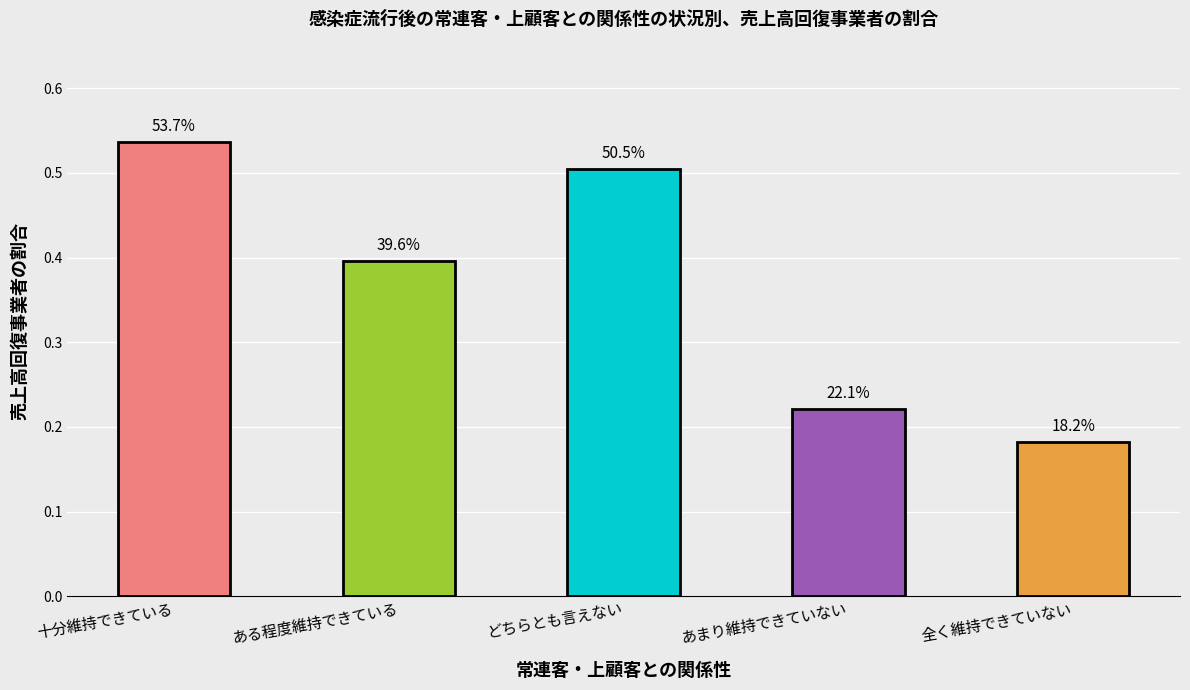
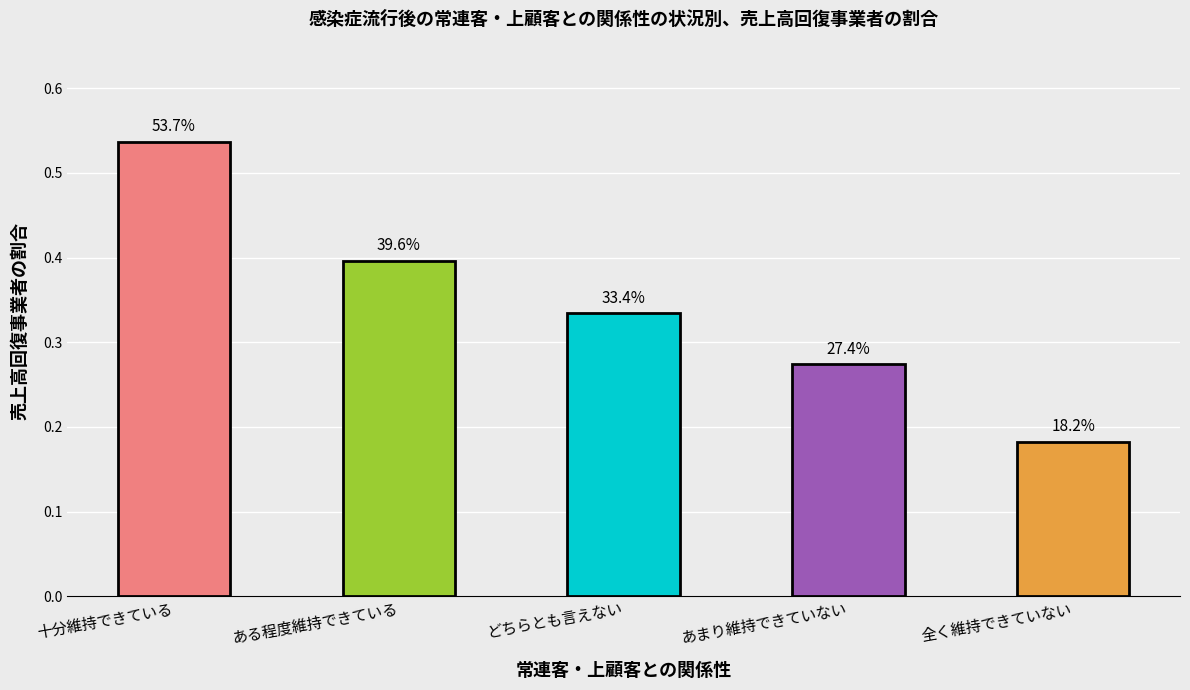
どちらとも言えない: 50.5% -> 33.4%
あまり維持できていない: 22.1% -> 27.4%
